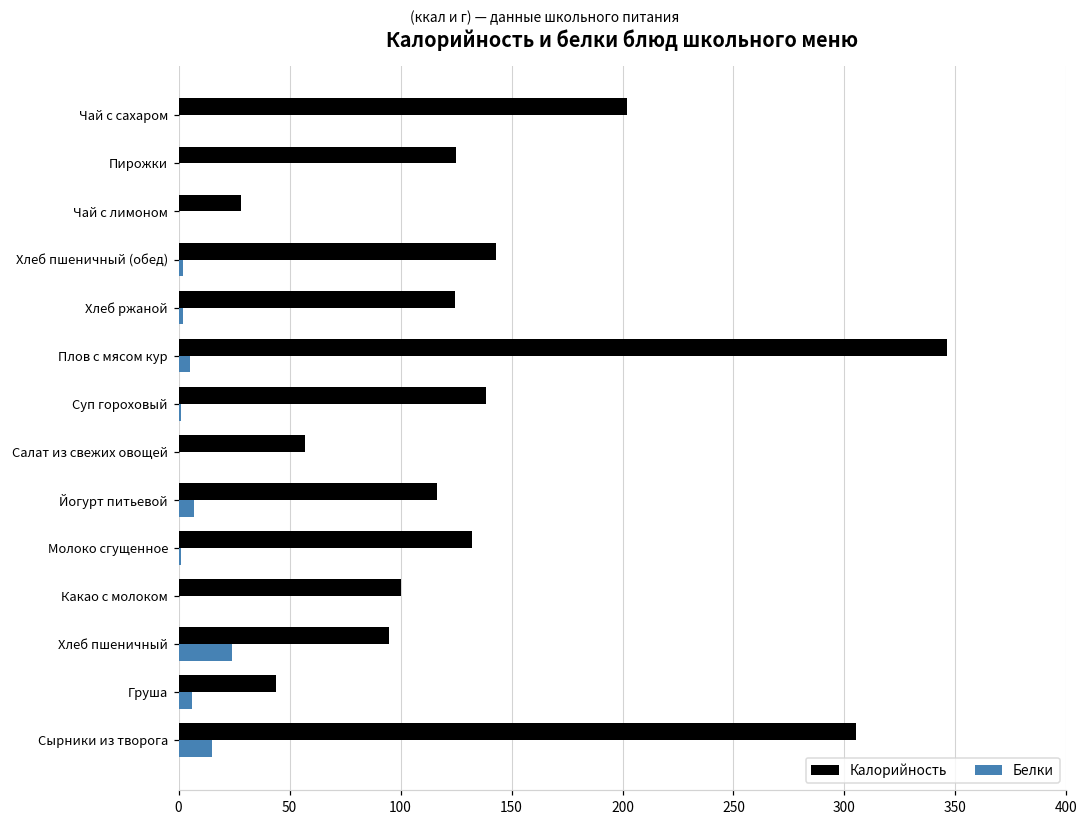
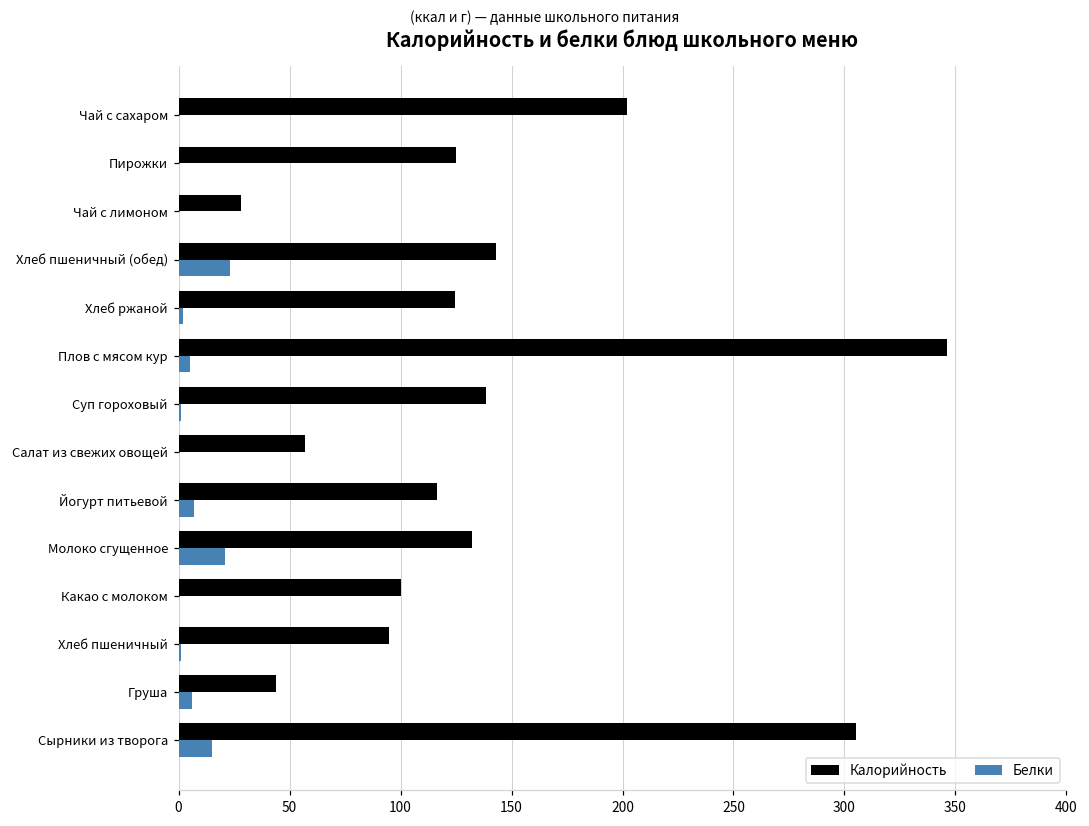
Белки, Хлеб пшеничный (обед): 2 -> 23
Белки, Молоко сгущенное: 1 -> 21
Белки, Хлеб пшеничный: 24 -> 1
